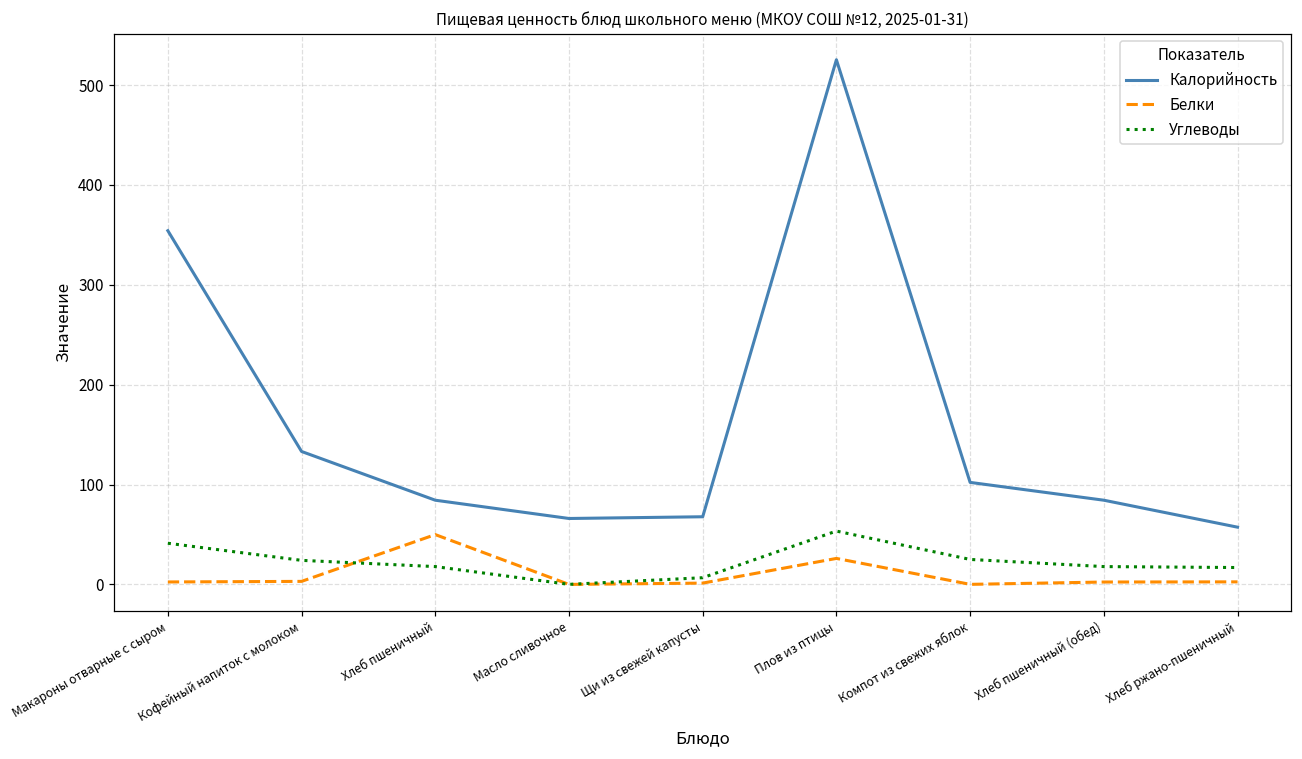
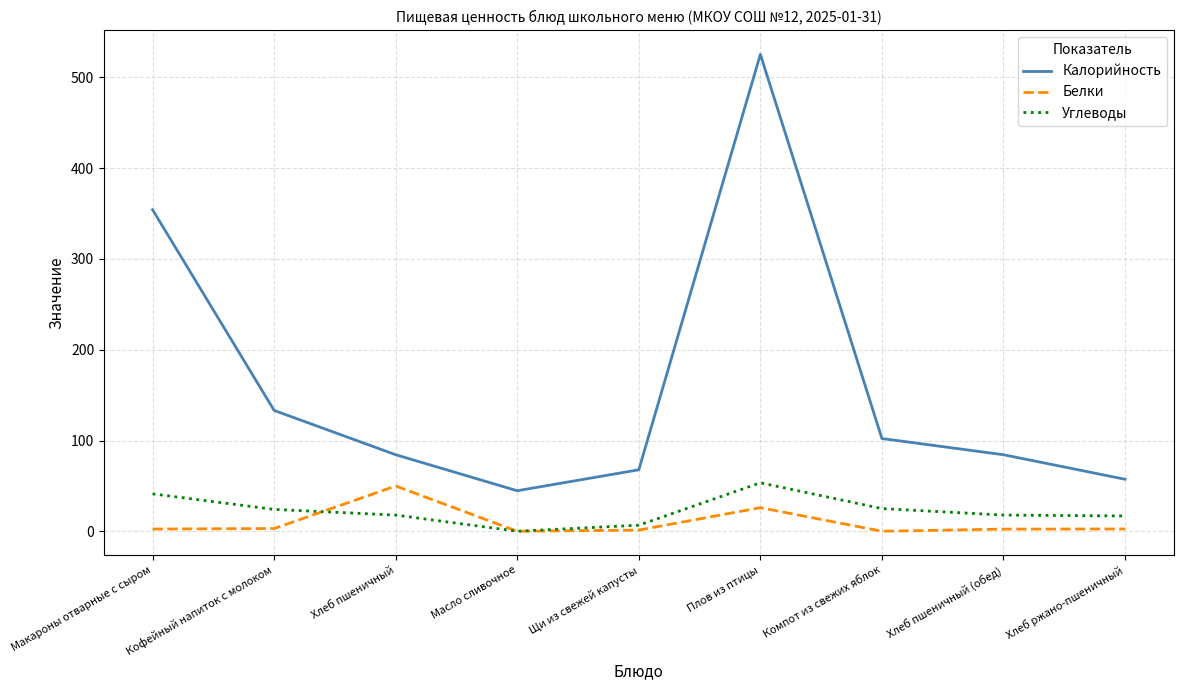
Калорийность, Масло сливочное: 70 -> 40
